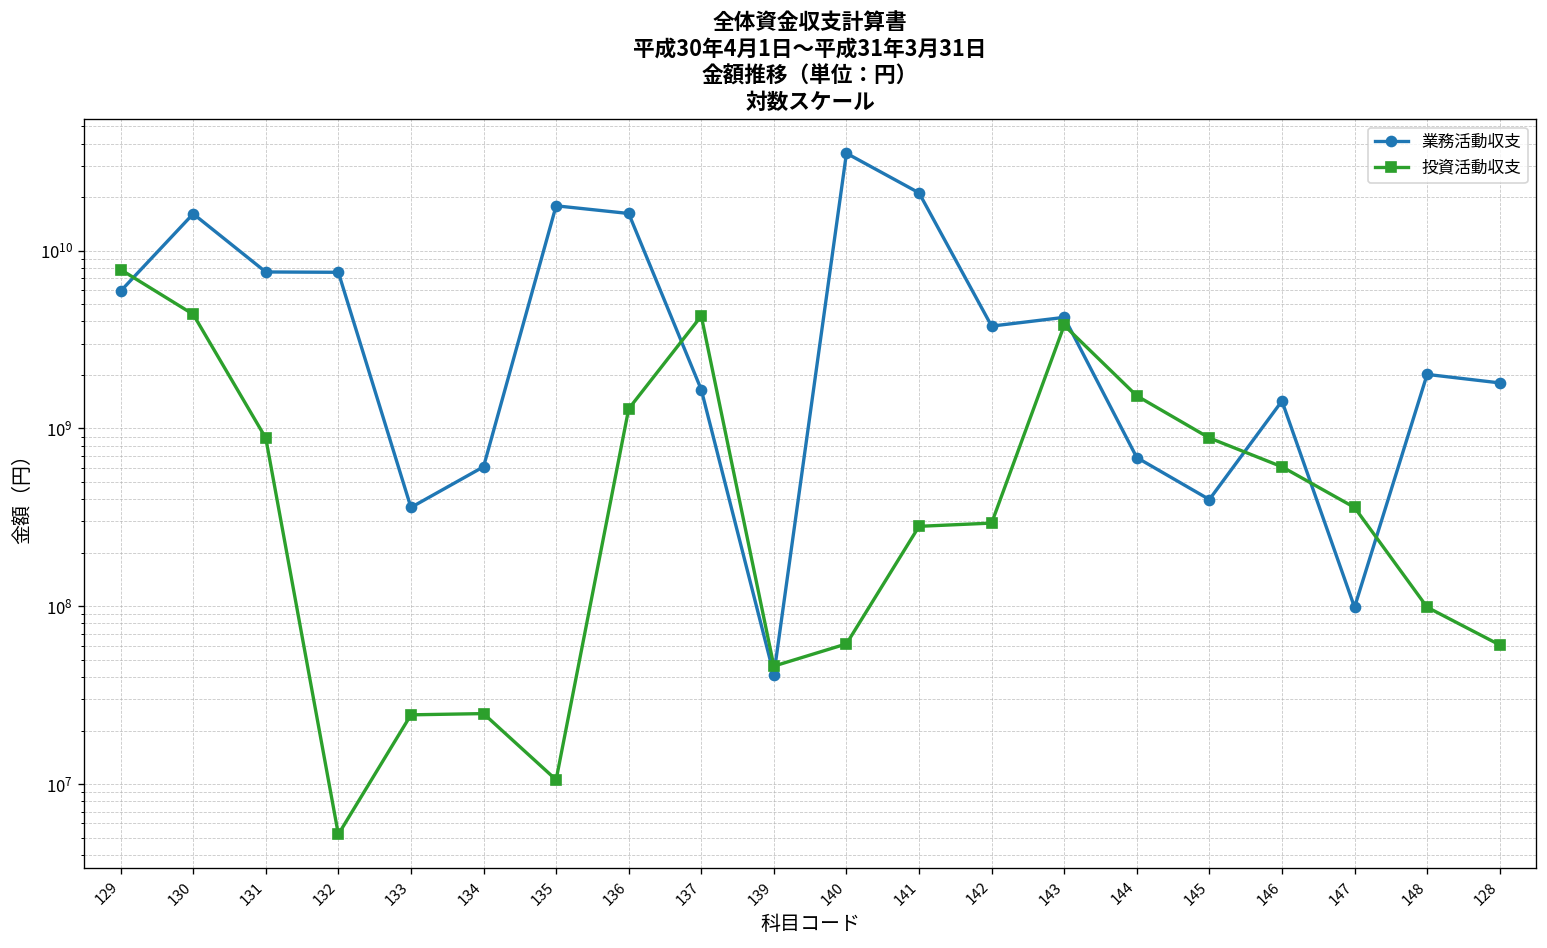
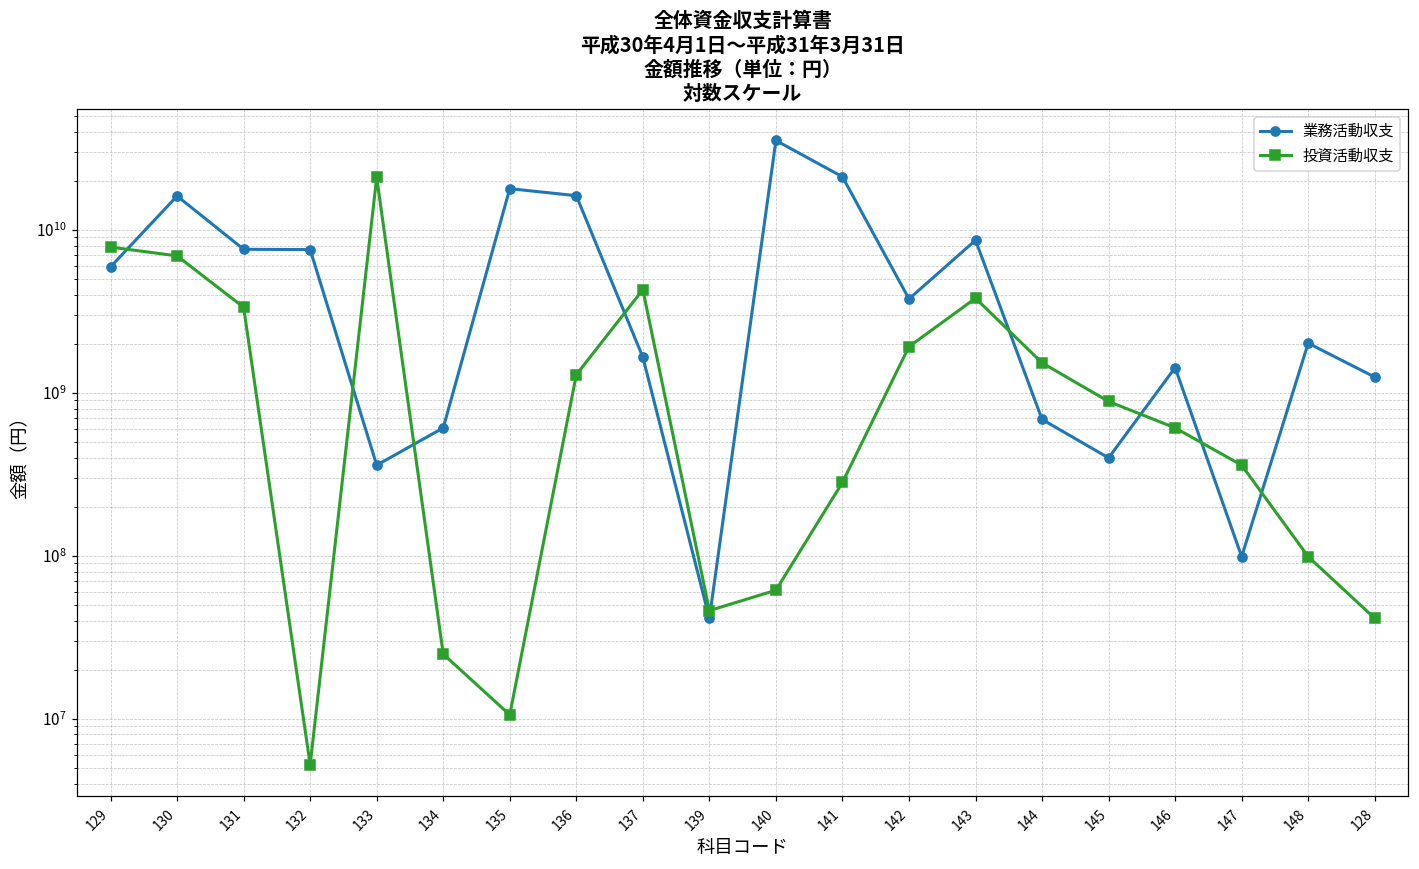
投資活動収支, 130: 4400000000 -> 7000000000
投資活動収支, 131: 900000000 -> 3300000000
投資活動収支, 133: 25000000 -> 21000000000
投資活動収支, 142: 290000000 -> 1900000000
業務活動収支, 143: 4200000000 -> 9000000000
業務活動収支, 128: 1800000000 -> 1200000000
投資活動収支, 128: 61000000 -> 41000000
